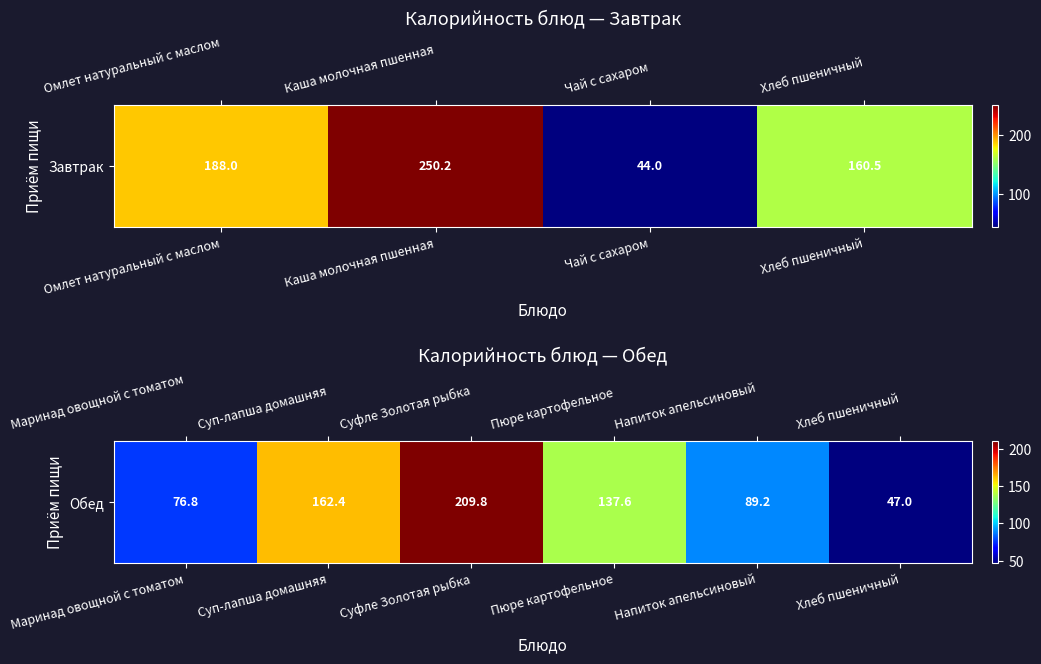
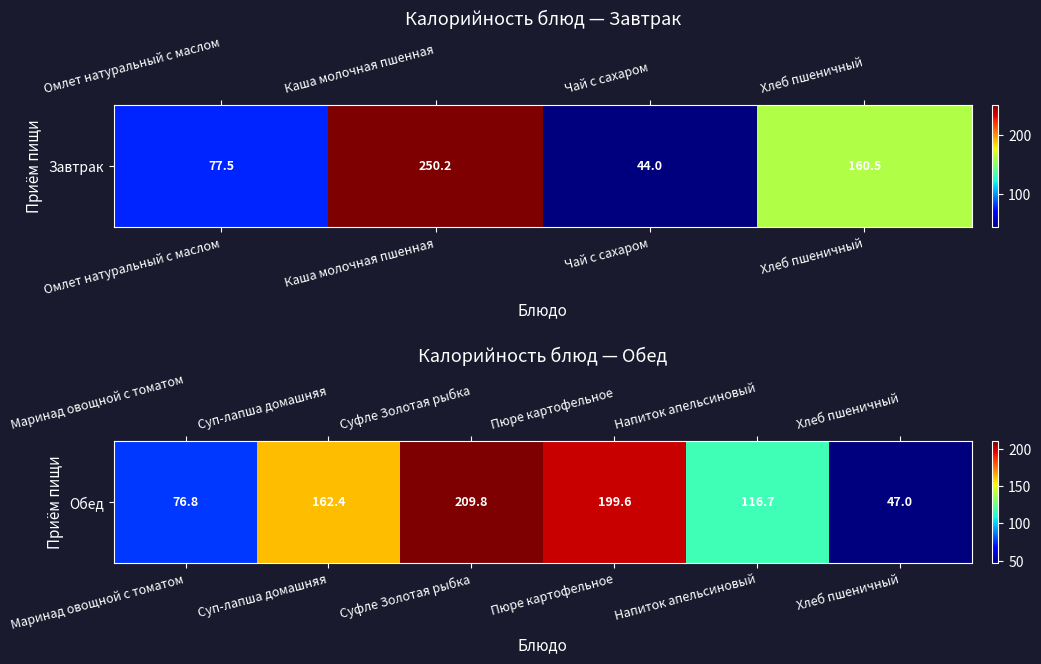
Калорийность блюд — Завтрак, Завтрак, Омлет натуральный с маслом: 188.0 -> 77.5
Калорийность блюд — Обед, Обед, Пюре картофельное: 137.6 -> 199.6
Калорийность блюд — Обед, Обед, Напиток апельсиновый: 89.2 -> 116.7
